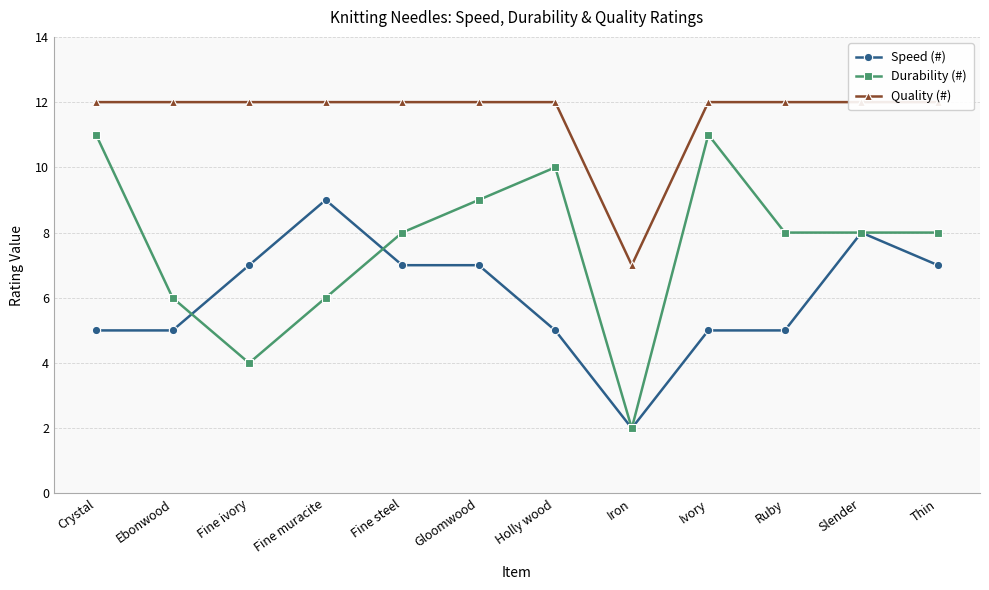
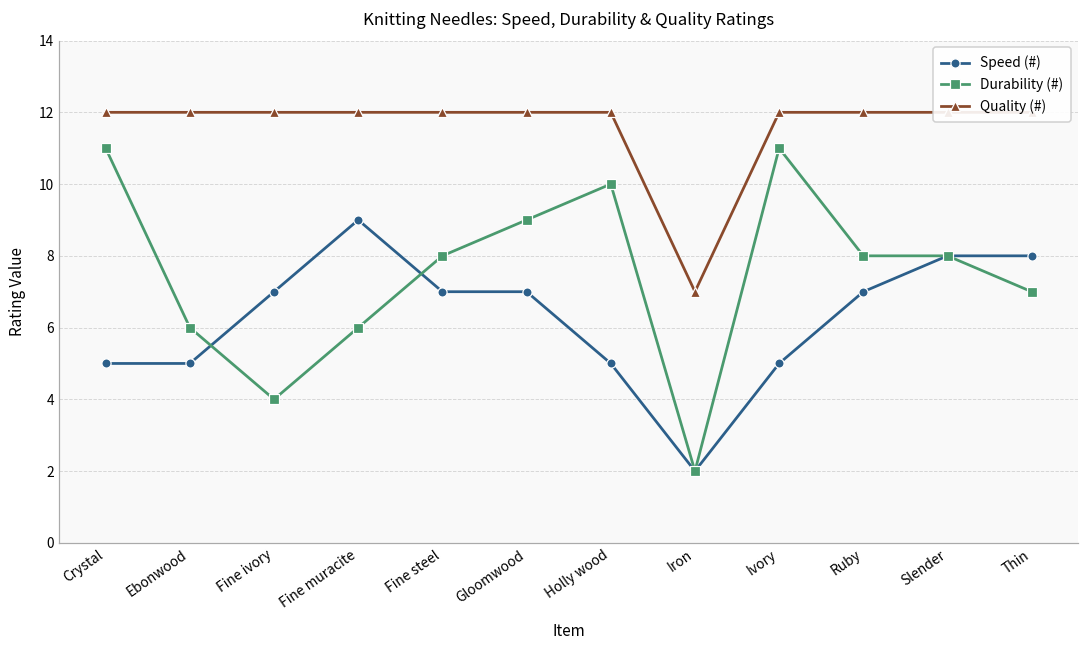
Speed (#), Ruby: 5 -> 7
Speed (#), Thin: 7 -> 8
Durability (#), Thin: 8 -> 7
